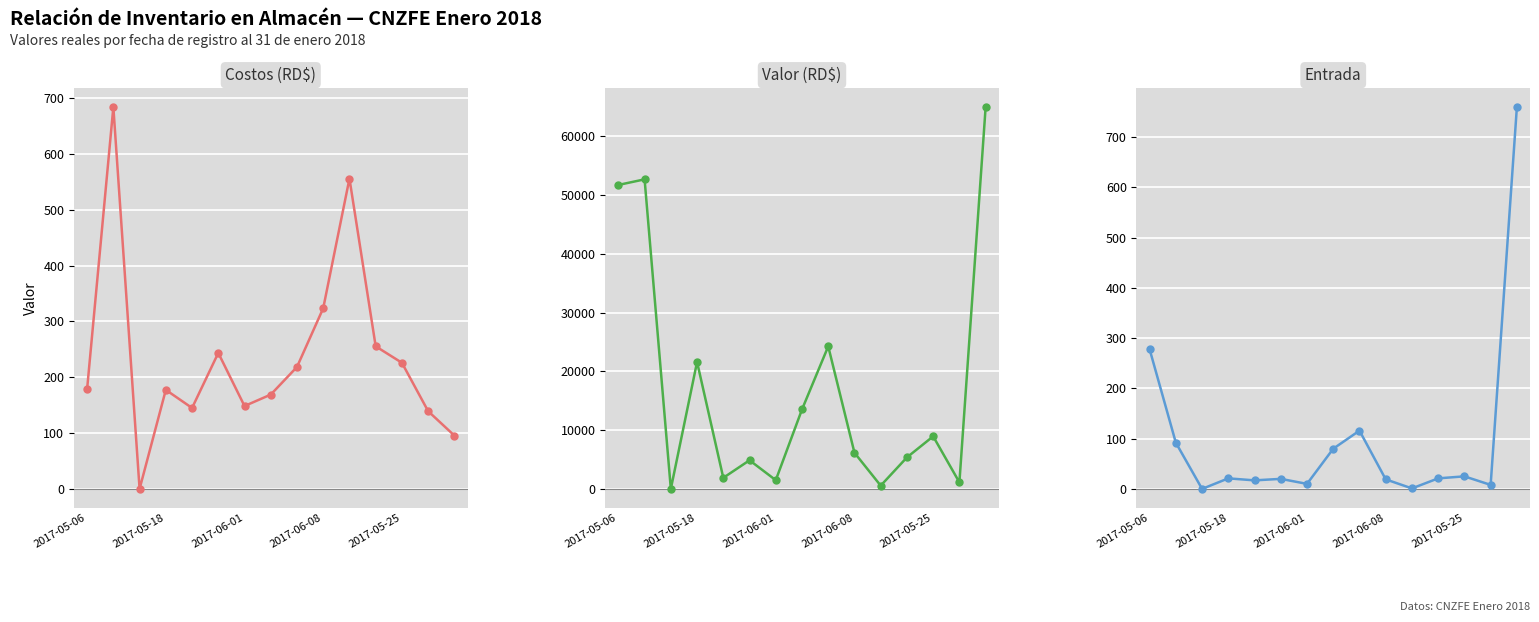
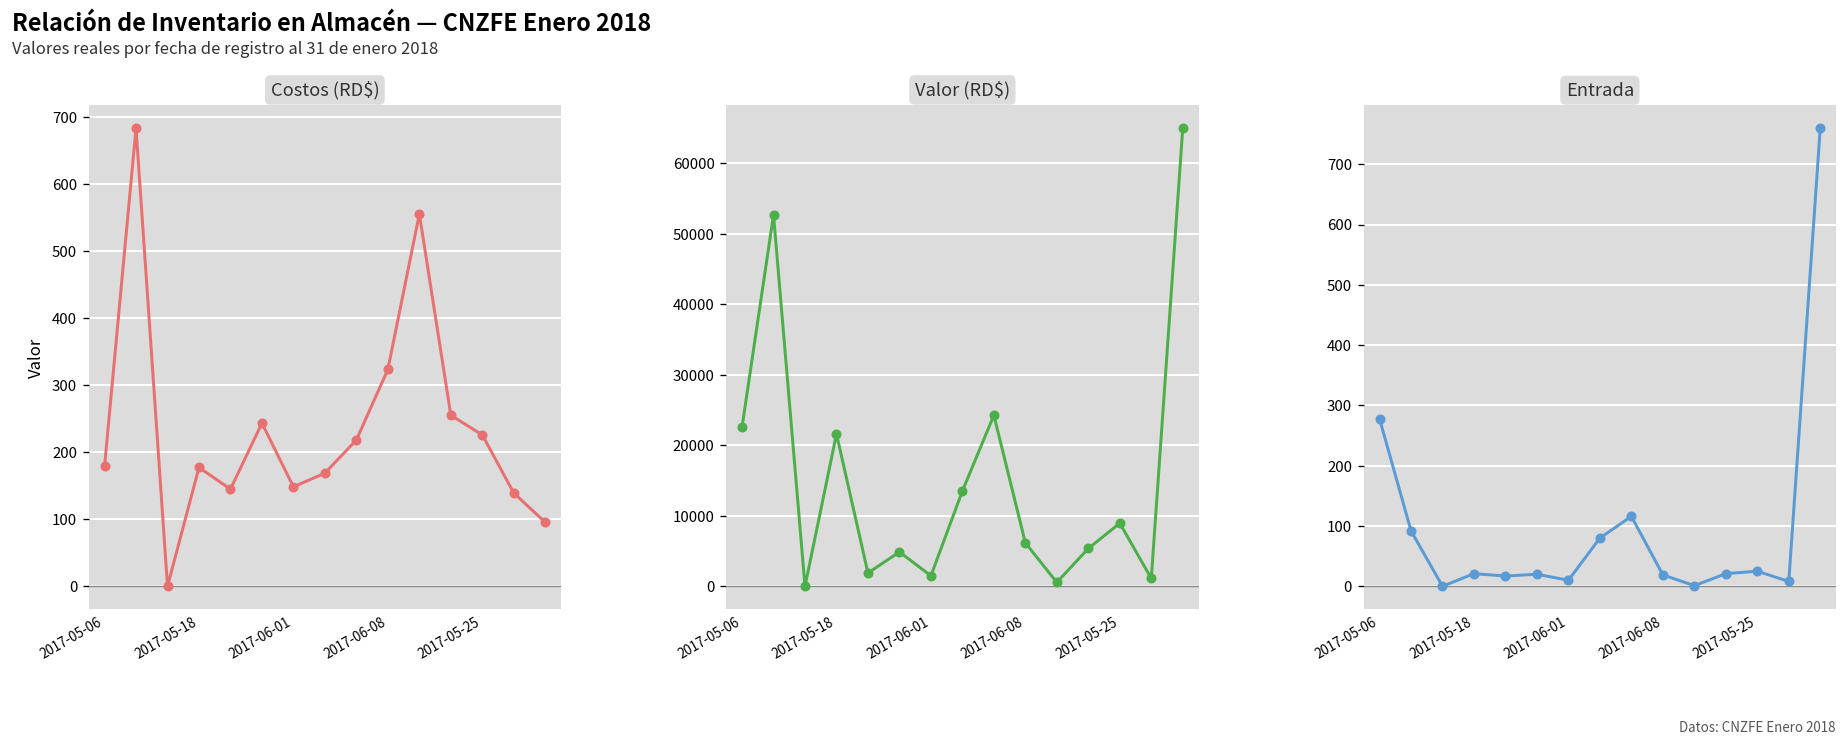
Valor (RD$), 2017-05-06: 52000 -> 23000
